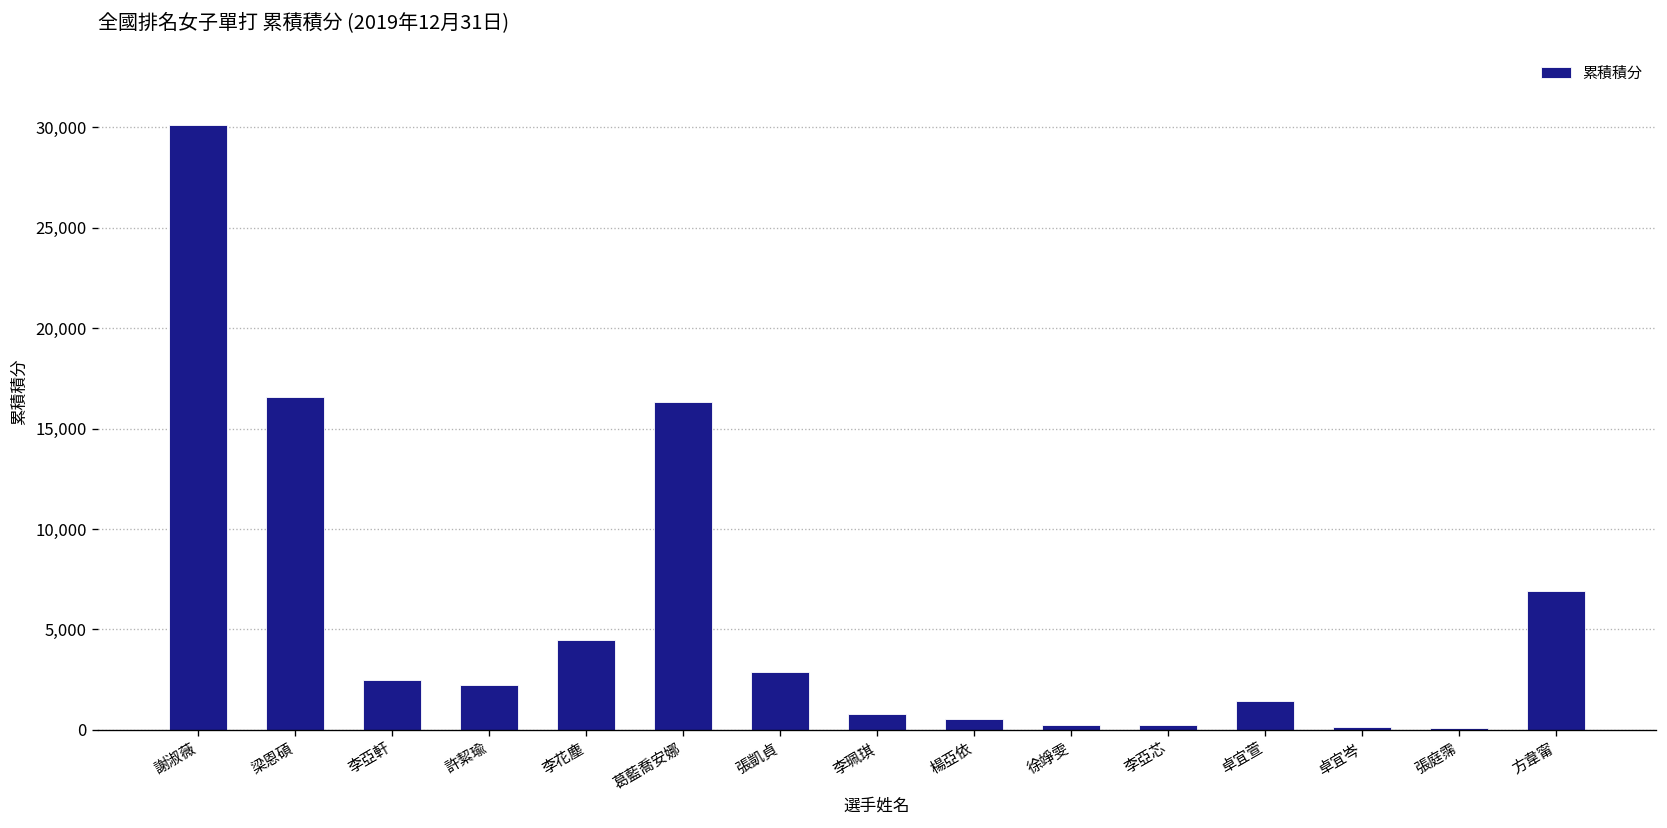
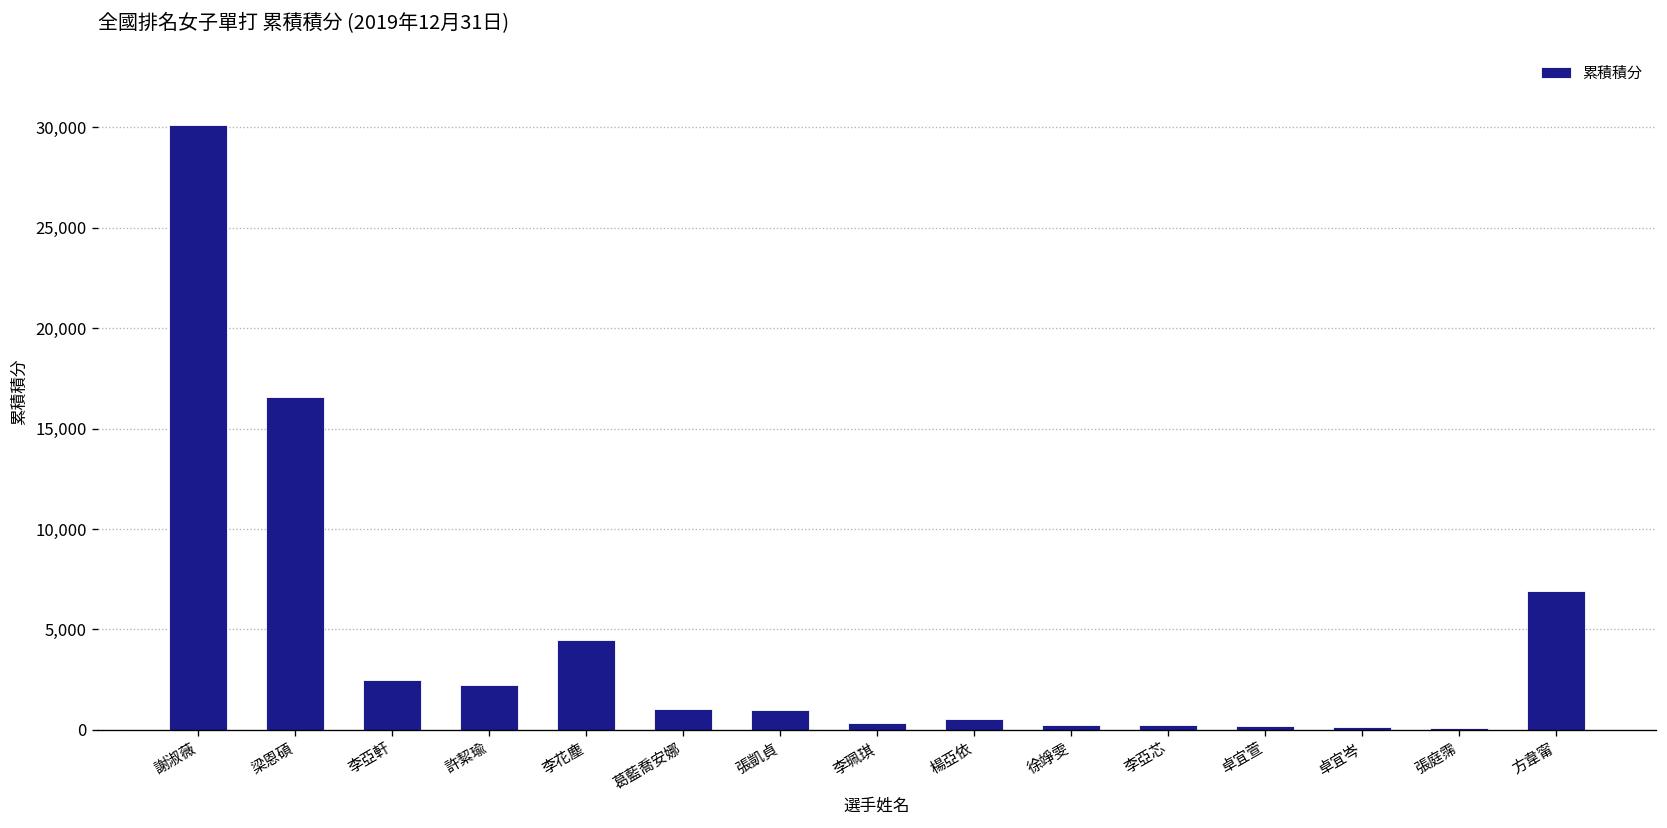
葛藍喬安娜: 16,300 -> 1,100
張凱貞: 2,900 -> 1,000
李珮琪: 800 -> 300
卓宜萱: 1,400 -> 200
